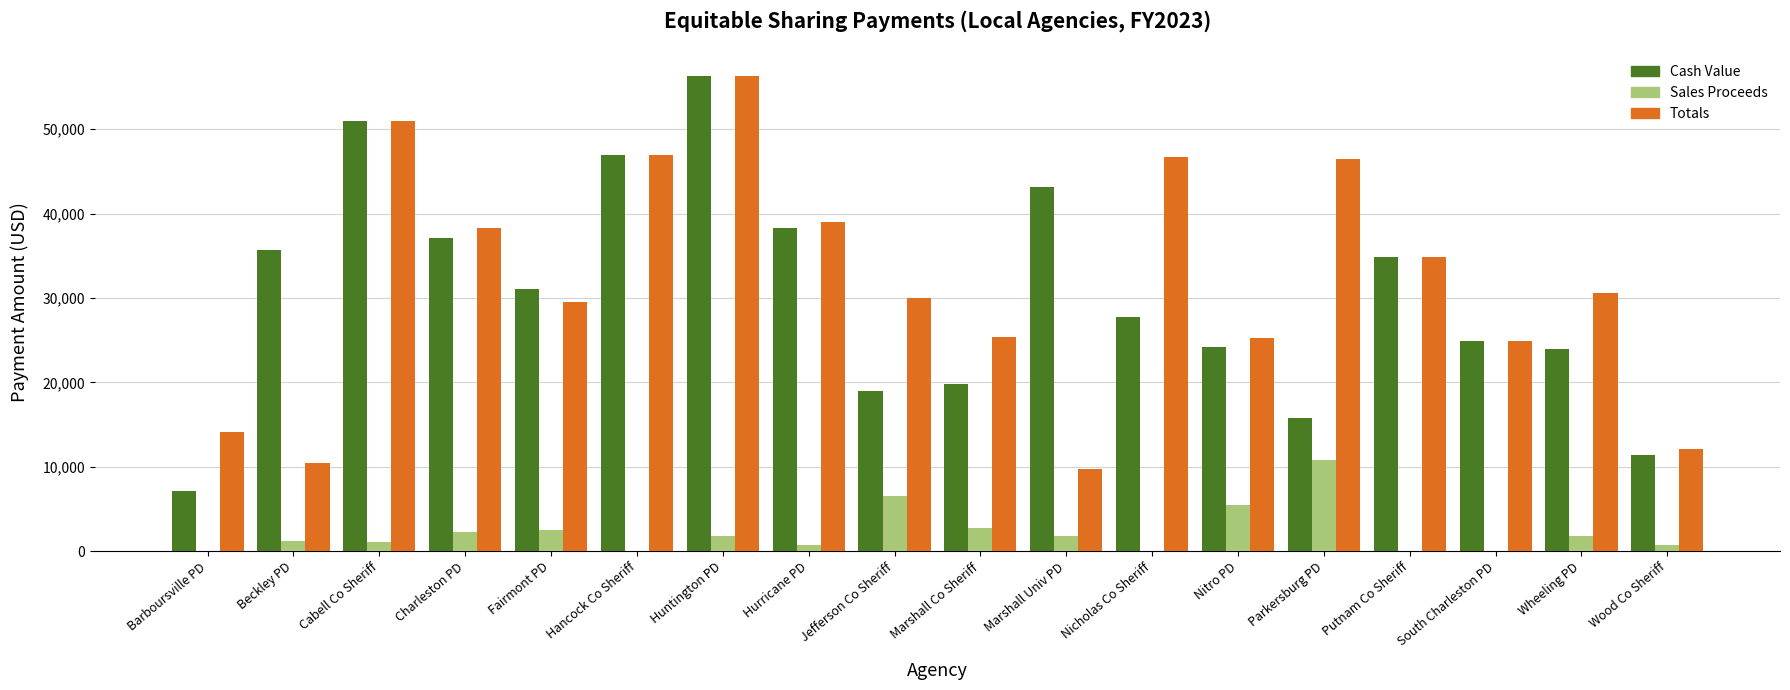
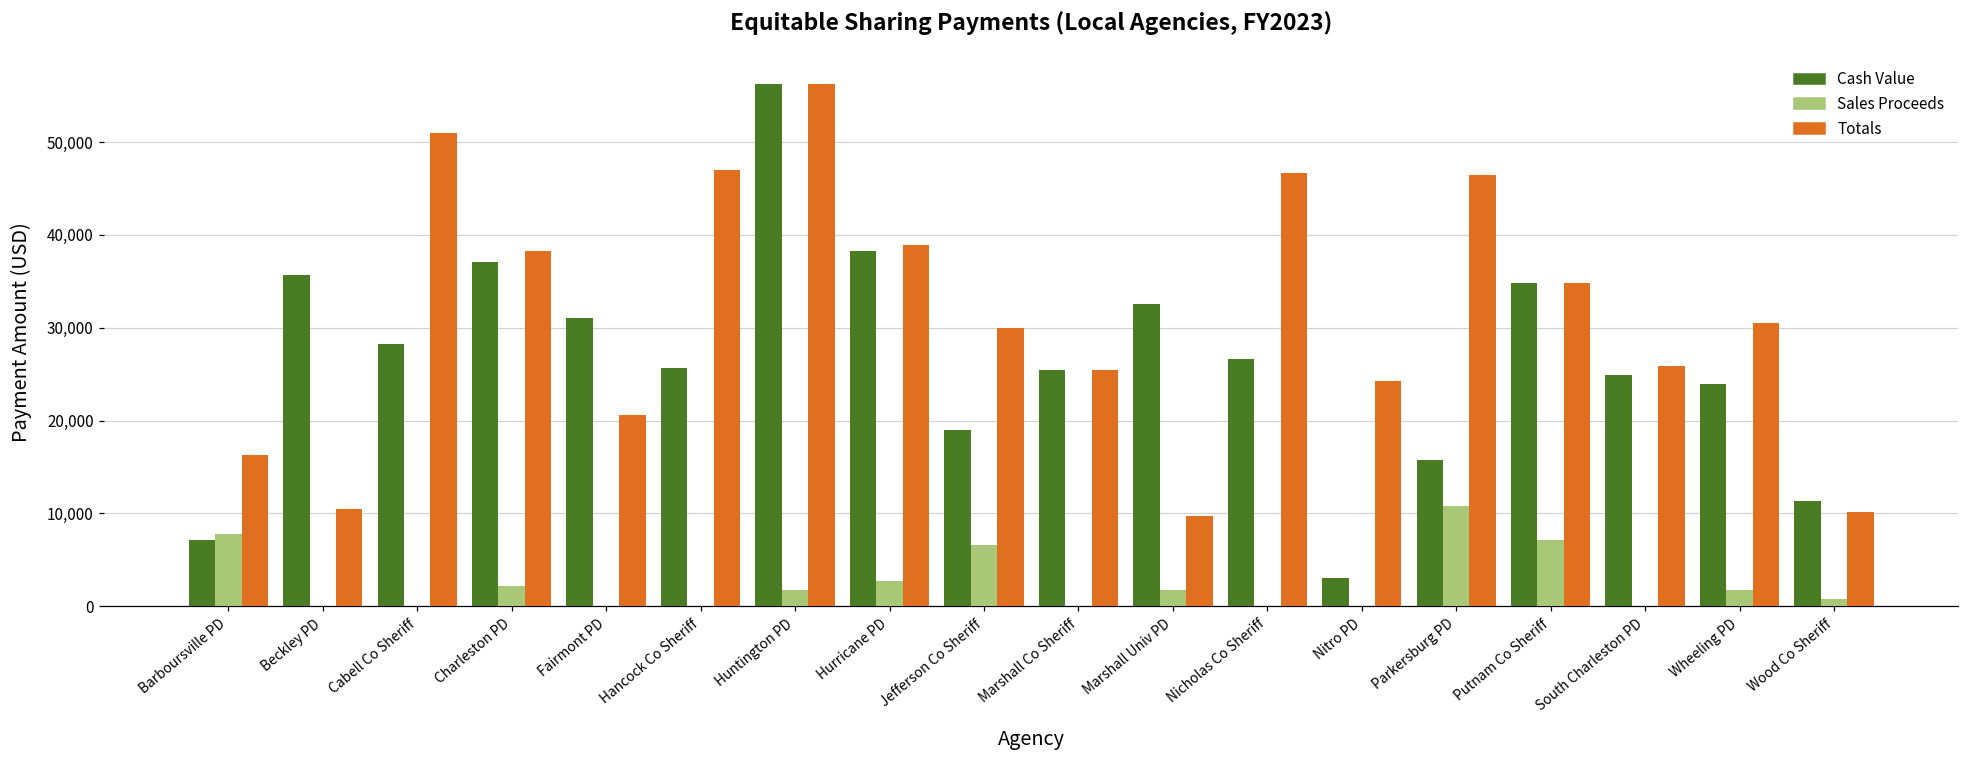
Sales Proceeds, Barboursville PD: 0 -> 8,000
Totals, Barboursville PD: 14,000 -> 16,000
Sales Proceeds, Beckley PD: 1,000 -> 0
Cash Value, Cabell Co Sheriff: 51,000 -> 28,000
Sales Proceeds, Cabell Co Sheriff: 1,000 -> 0
Sales Proceeds, Fairmont PD: 3,000 -> 0
Totals, Fairmont PD: 30,000 -> 21,000
Cash Value, Hancock Co Sheriff: 47,000 -> 26,000
Sales Proceeds, Hurricane PD: 1,000 -> 3,000
Cash Value, Marshall Co Sheriff: 20,000 -> 25,000
Sales Proceeds, Marshall Co Sheriff: 3,000 -> 0
Cash Value, Marshall Univ PD: 43,000 -> 33,000
Cash Value, Nicholas Co Sheriff: 28,000 -> 27,000
Cash Value, Nitro PD: 24,000 -> 3,000
Sales Proceeds, Nitro PD: 5,000 -> 0
Totals, Nitro PD: 25,000 -> 24,000
Sales Proceeds, Putnam Co Sheriff: 0 -> 7,000
Totals, South Charleston PD: 25,000 -> 26,000
Totals, Wood Co Sheriff: 12,000 -> 10,000
